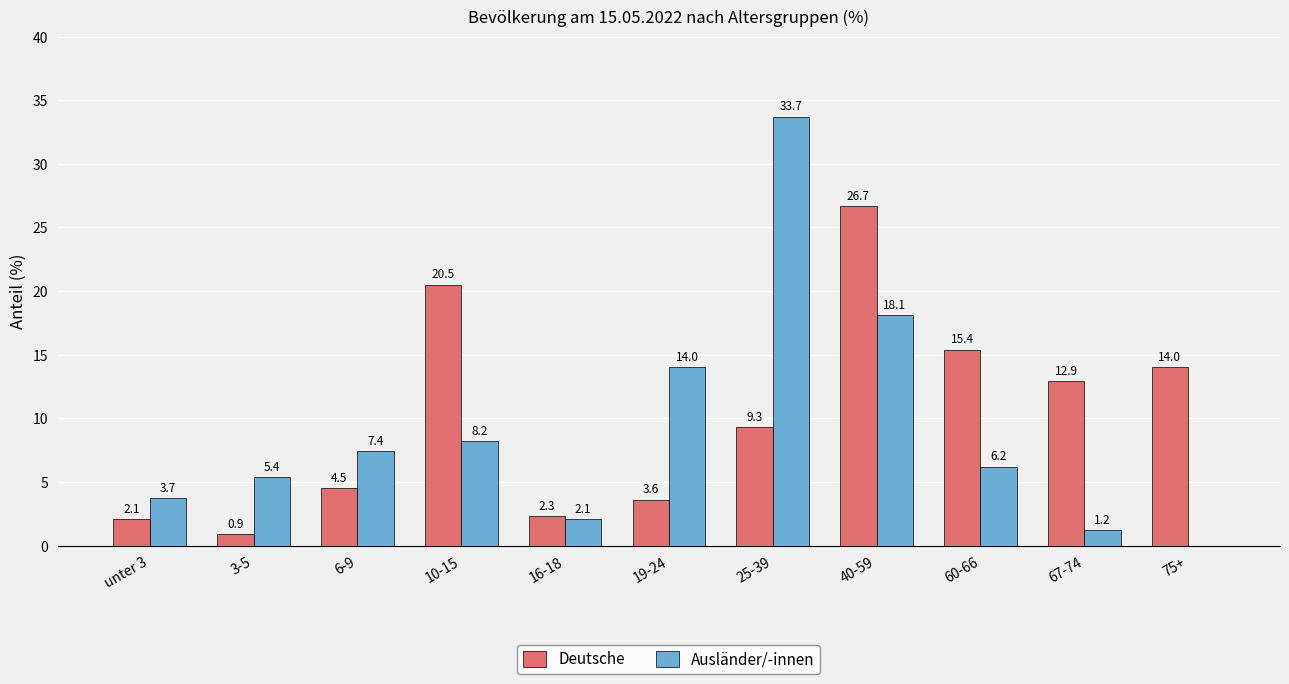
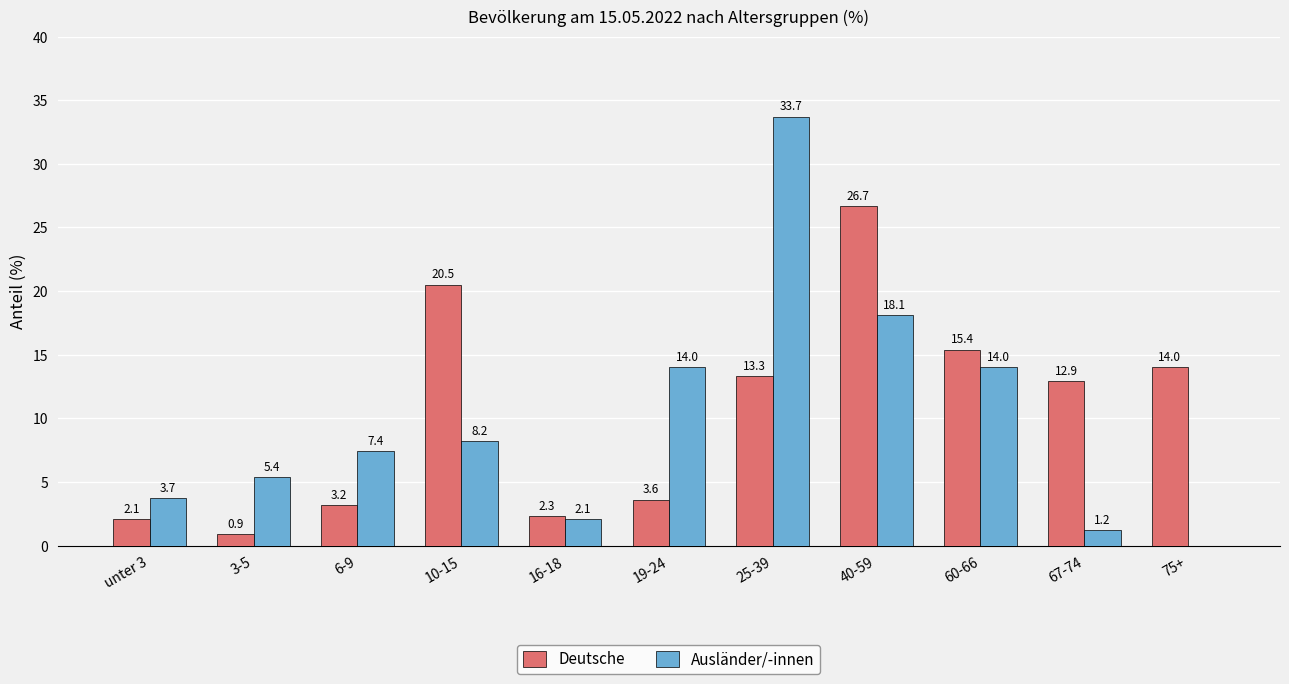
Deutsche, 6-9: 4.5 -> 3.2
Deutsche, 25-39: 9.3 -> 13.3
Ausländer/-innen, 60-66: 6.2 -> 14.0
